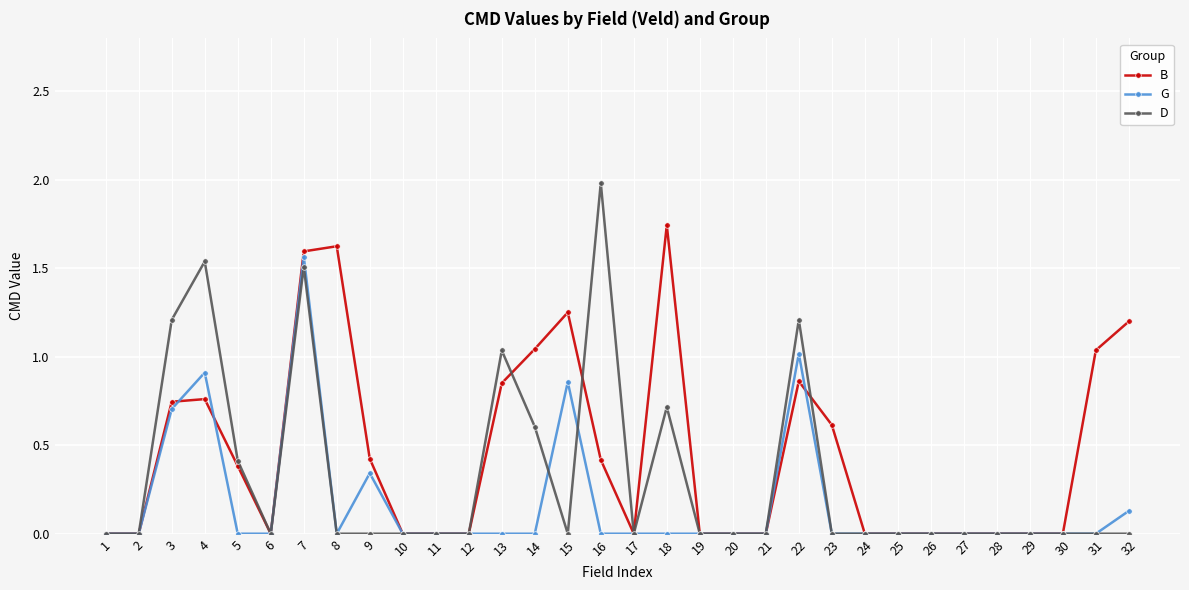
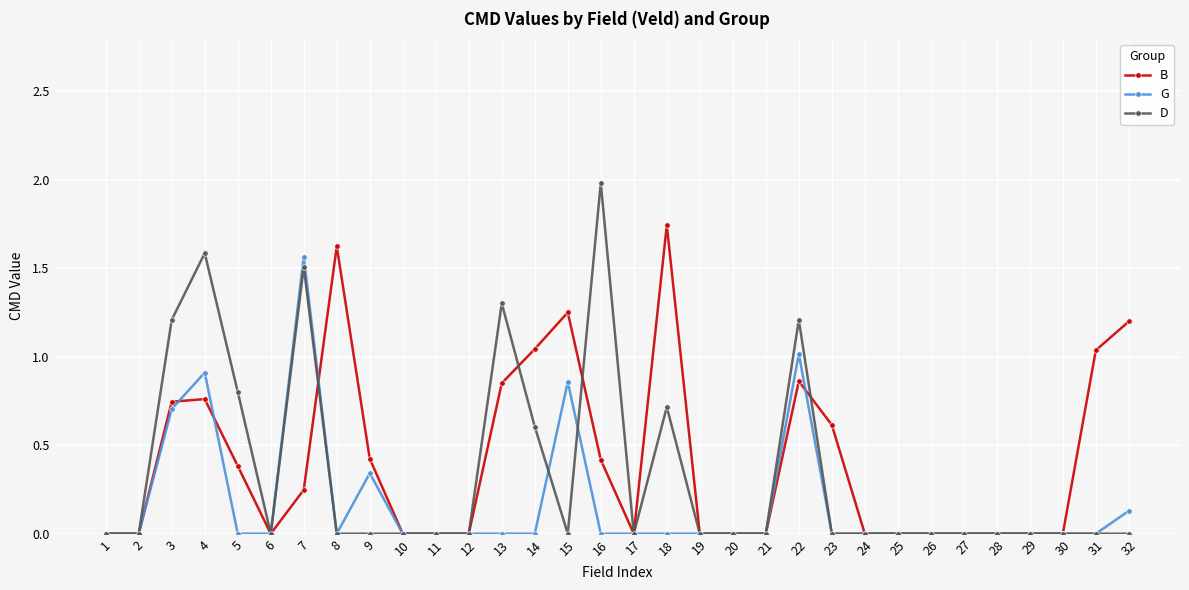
D, 4: 1.54 -> 1.59
D, 5: 0.41 -> 0.80
B, 7: 1.60 -> 0.25
D, 13: 1.04 -> 1.30
